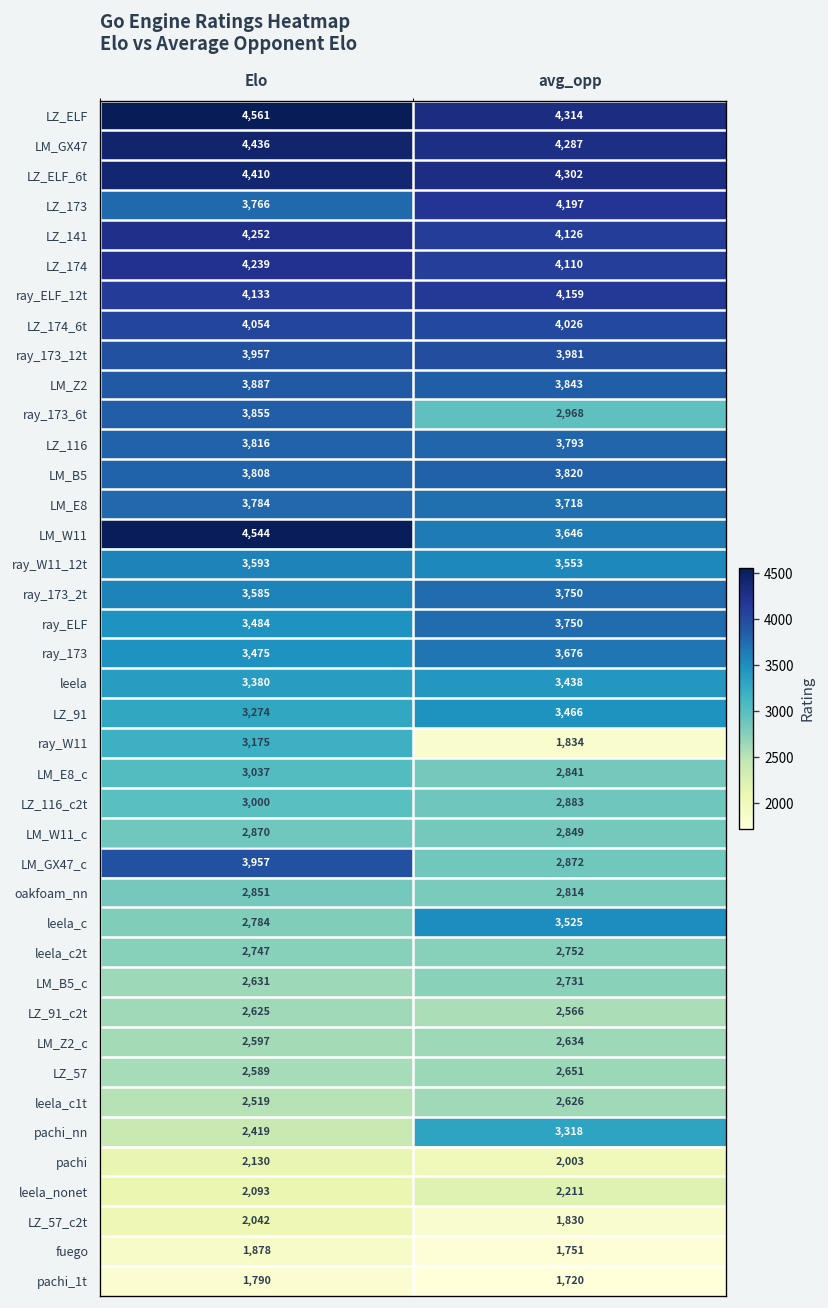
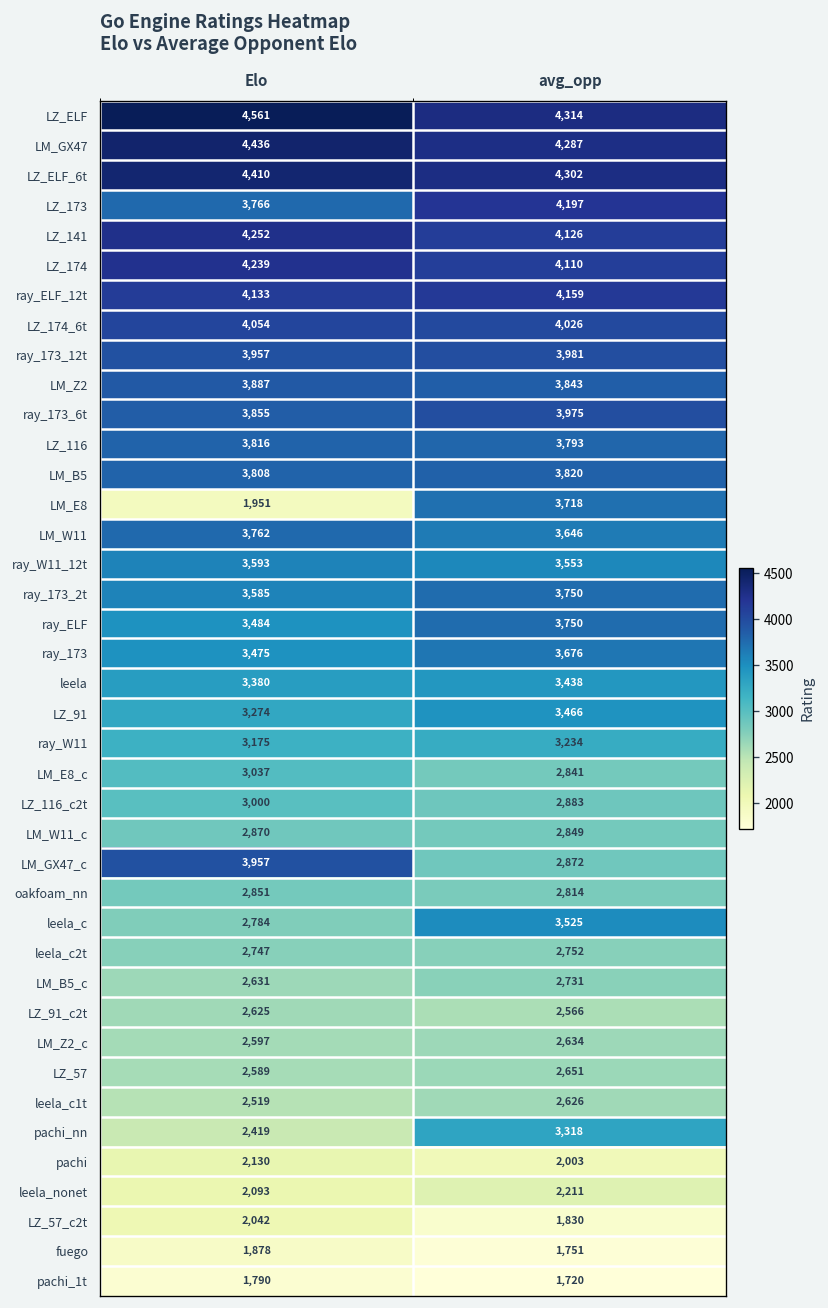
ray_173_6t, avg_opp: 2,968 -> 3,975
LM_E8, Elo: 3,784 -> 1,951
LM_W11, Elo: 4,544 -> 3,762
ray_W11, avg_opp: 1,834 -> 3,234
